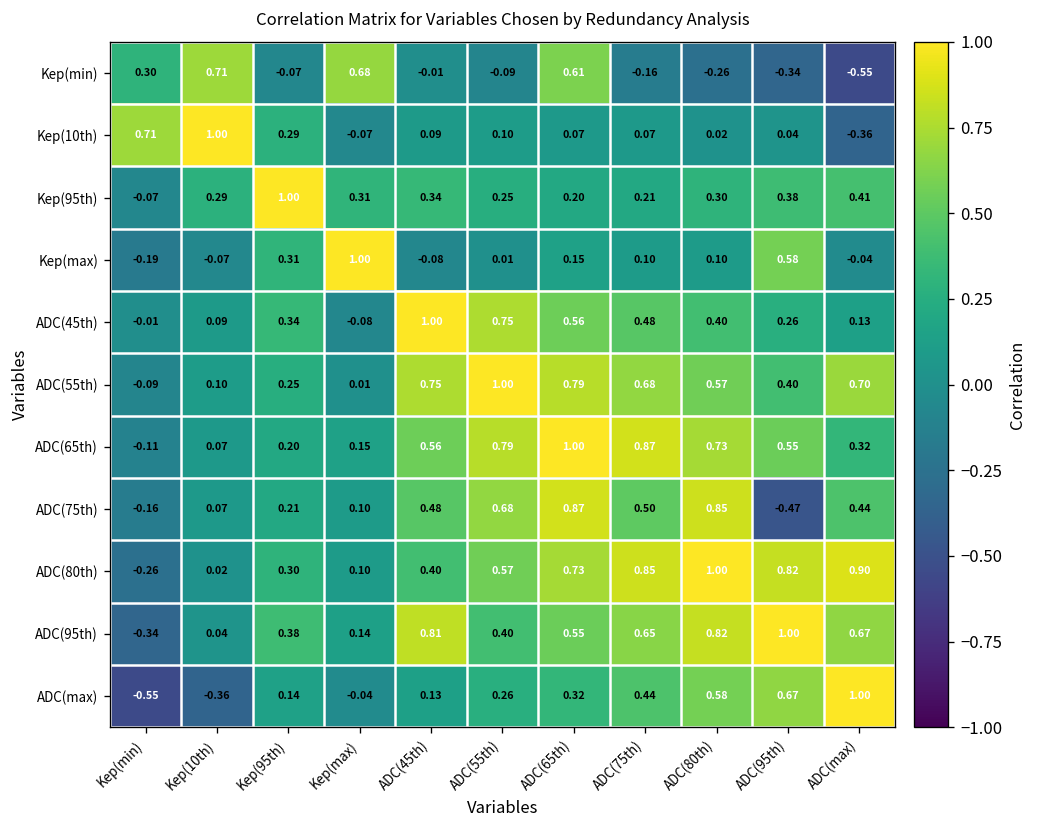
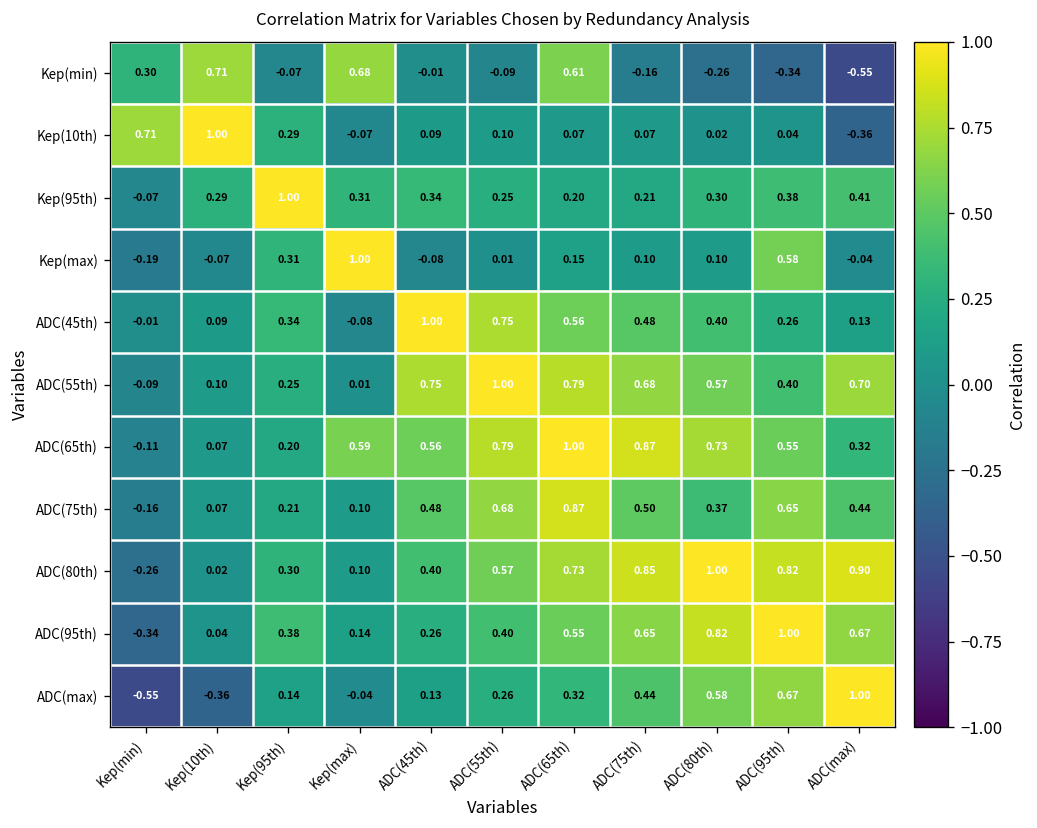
ADC(65th), Kep(max): 0.15 -> 0.59
ADC(75th), ADC(80th): 0.85 -> 0.37
ADC(75th), ADC(95th): -0.47 -> 0.65
ADC(95th), ADC(45th): 0.81 -> 0.26
